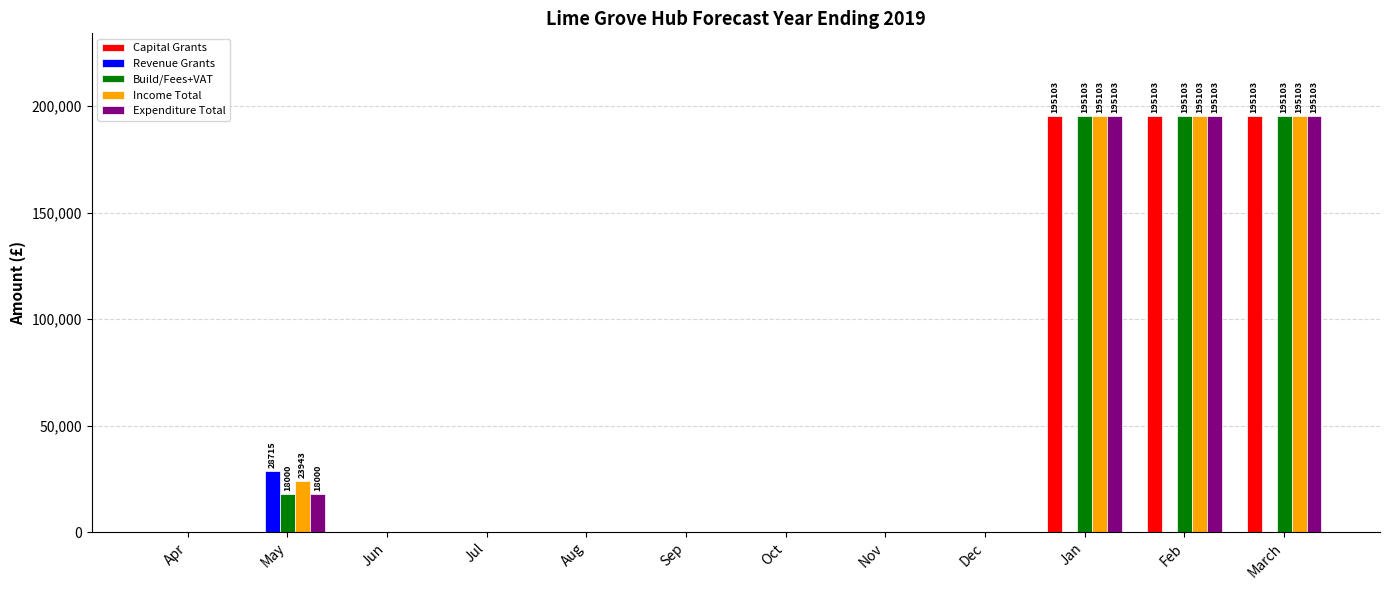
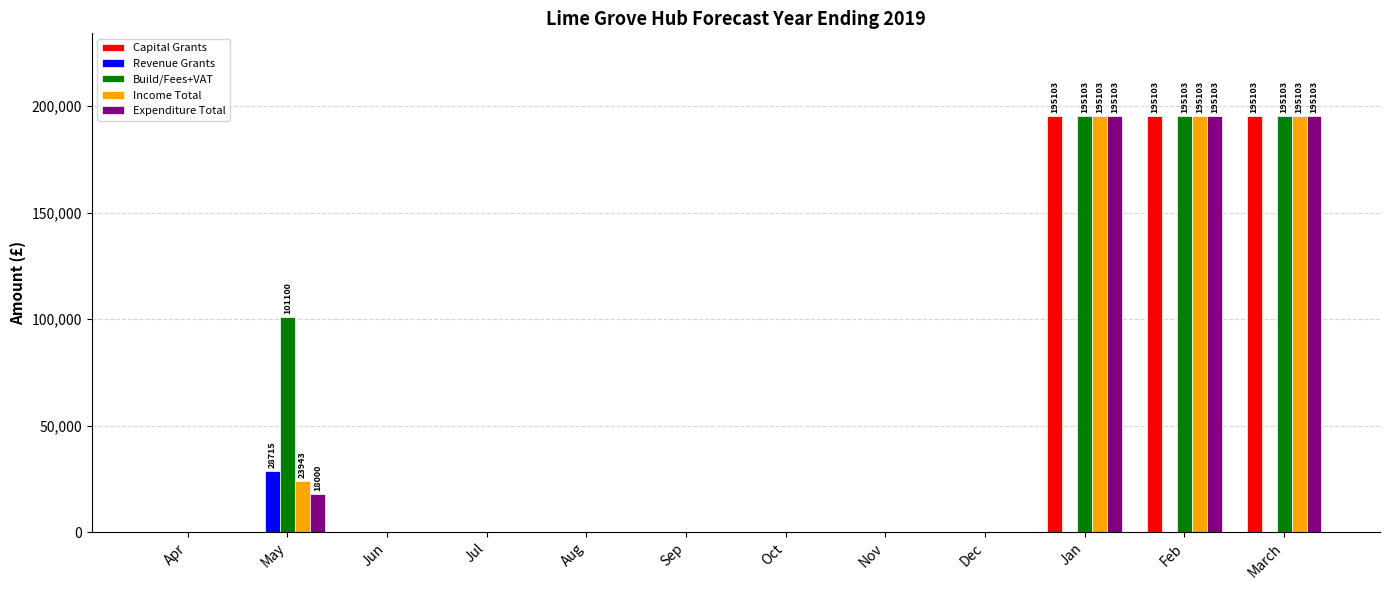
Build/Fees+VAT, May: 18000 -> 101100
